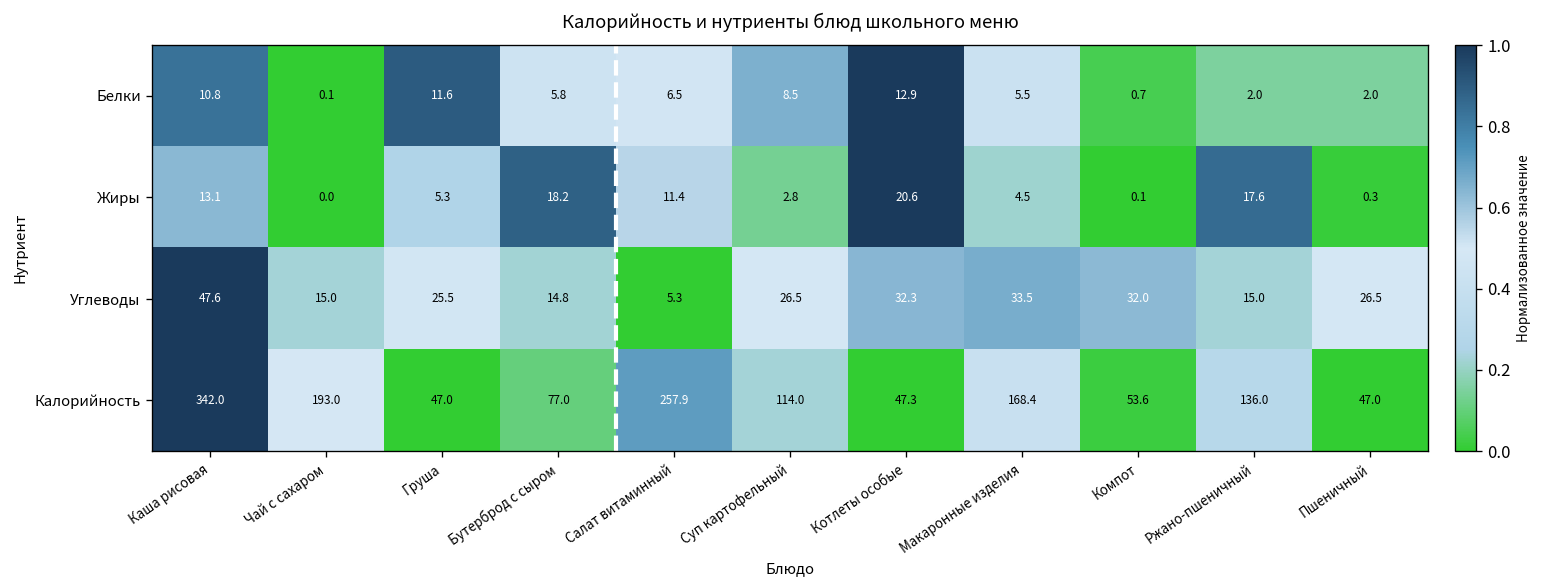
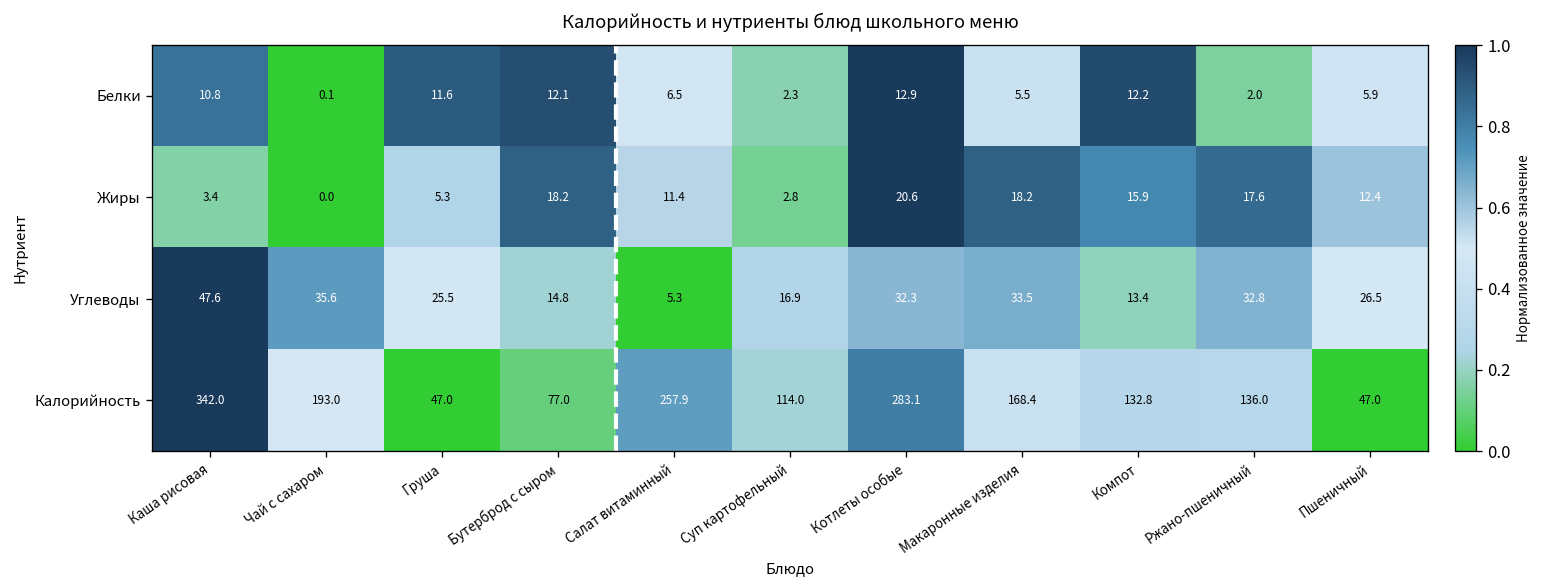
Белки, Бутерброд с сыром: 5.8 -> 12.1
Белки, Суп картофельный: 8.5 -> 2.3
Белки, Компот: 0.7 -> 12.2
Белки, Пшеничный: 2.0 -> 5.9
Жиры, Каша рисовая: 13.1 -> 3.4
Жиры, Макаронные изделия: 4.5 -> 18.2
Жиры, Компот: 0.1 -> 15.9
Жиры, Пшеничный: 0.3 -> 12.4
Углеводы, Чай с сахаром: 15.0 -> 35.6
Углеводы, Суп картофельный: 26.5 -> 16.9
Углеводы, Компот: 32.0 -> 13.4
Углеводы, Ржано-пшеничный: 15.0 -> 32.8
Калорийность, Котлеты особые: 47.3 -> 283.1
Калорийность, Компот: 53.6 -> 132.8
